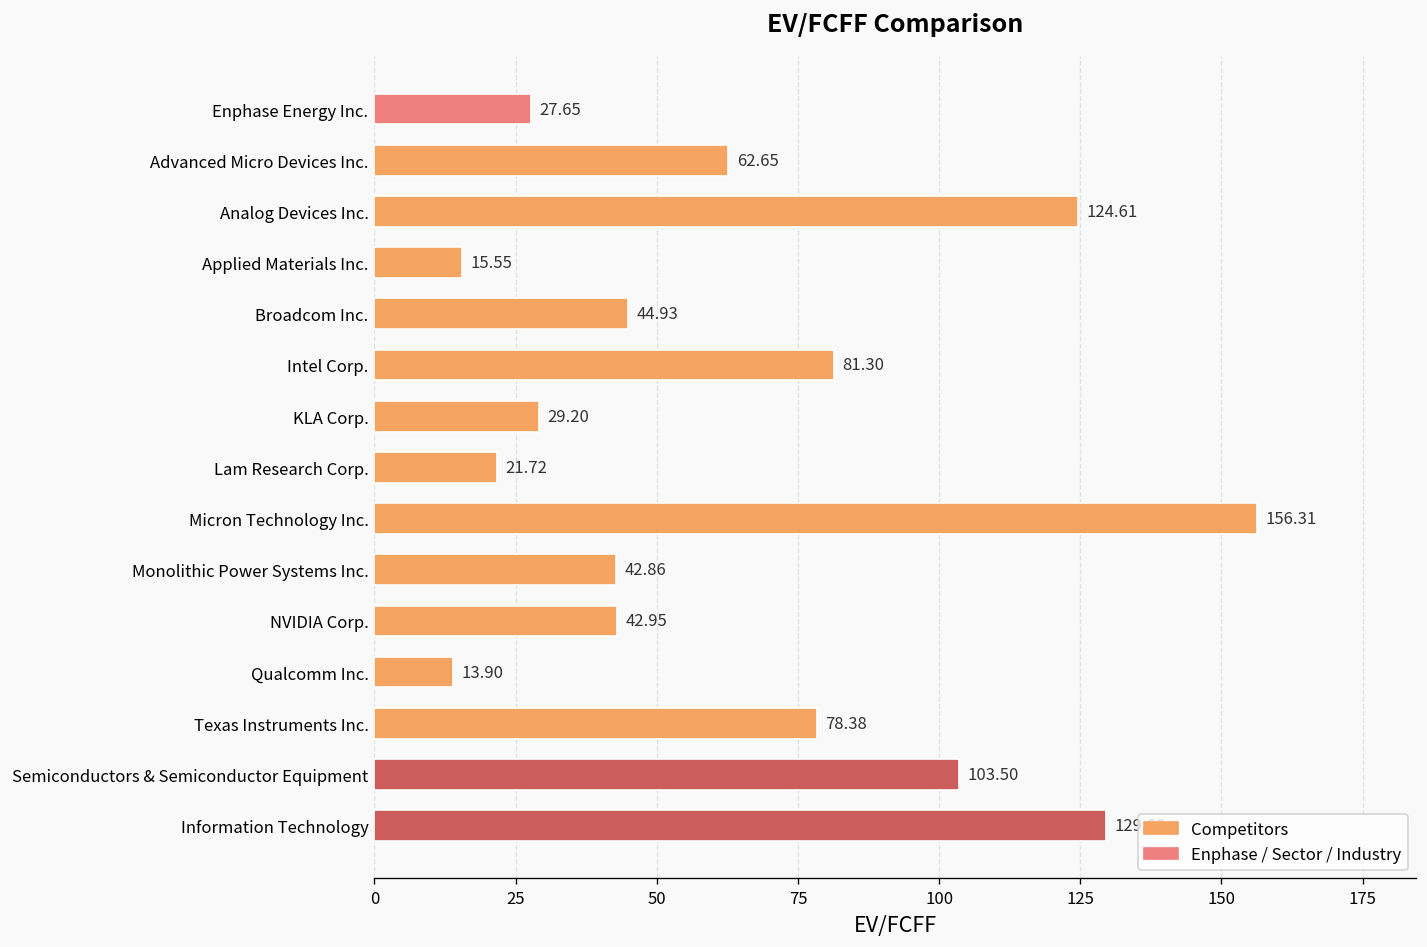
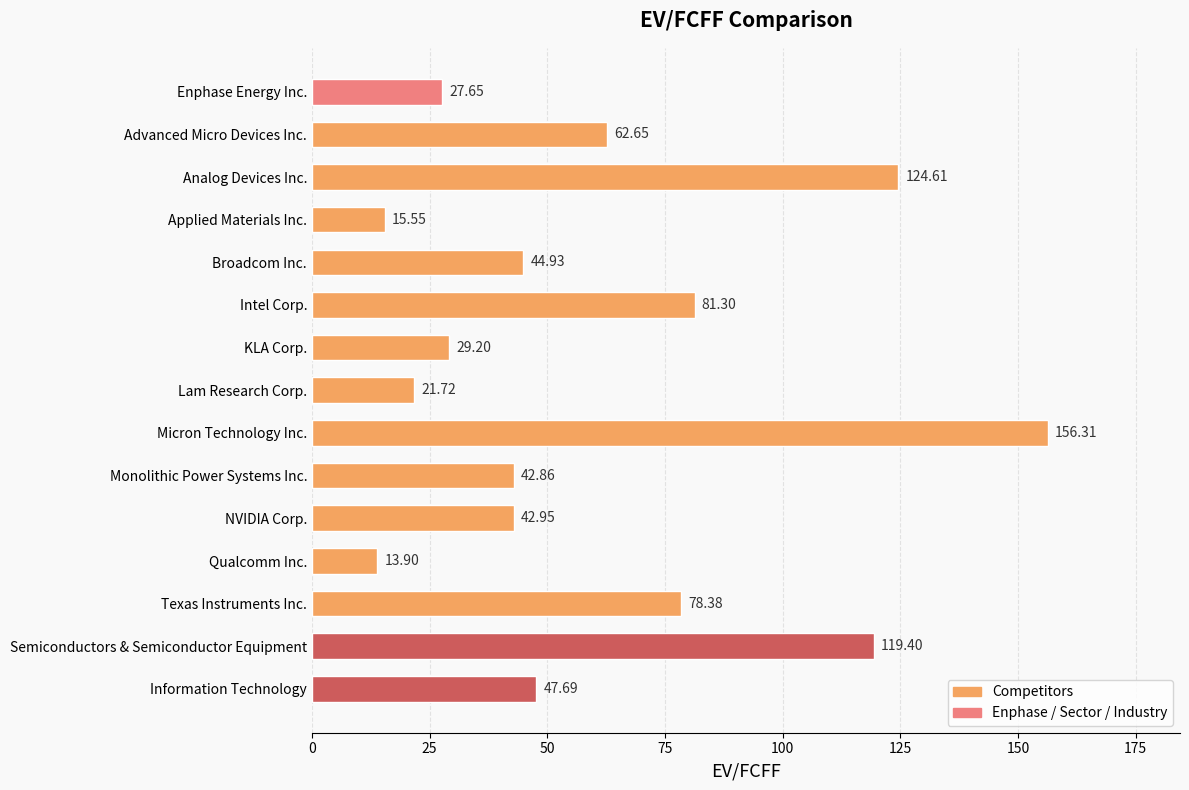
Semiconductors & Semiconductor Equipment: 103.50 -> 119.40
Information Technology: 130 -> 48
